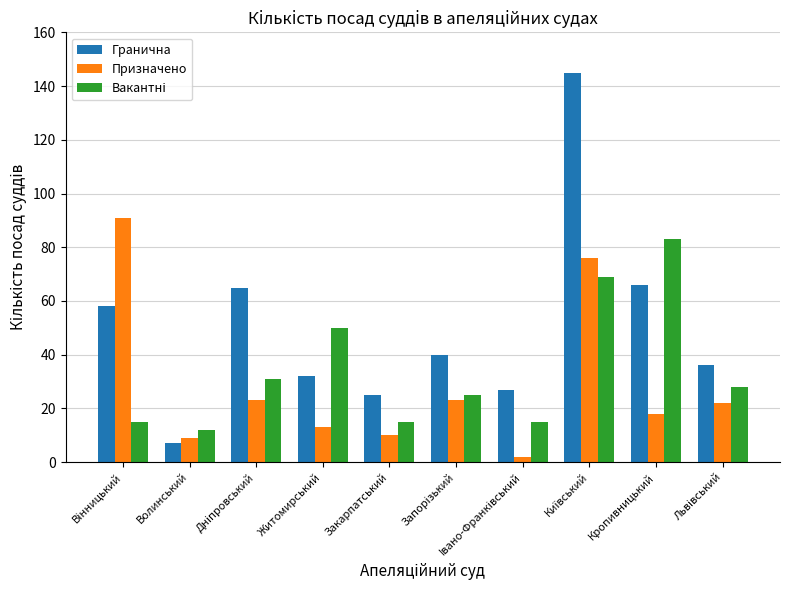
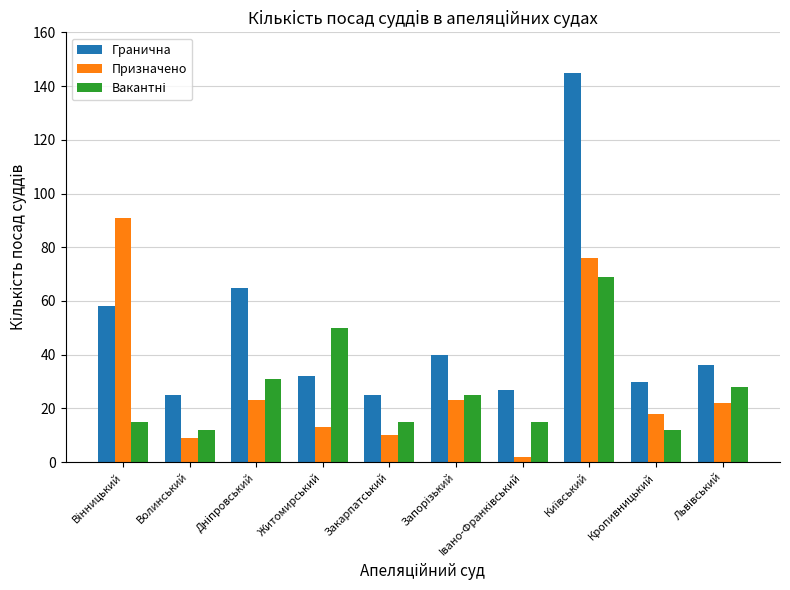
Гранична, Волинський: 7 -> 25
Гранична, Кропивницький: 66 -> 30
Вакантні, Кропивницький: 83 -> 12
